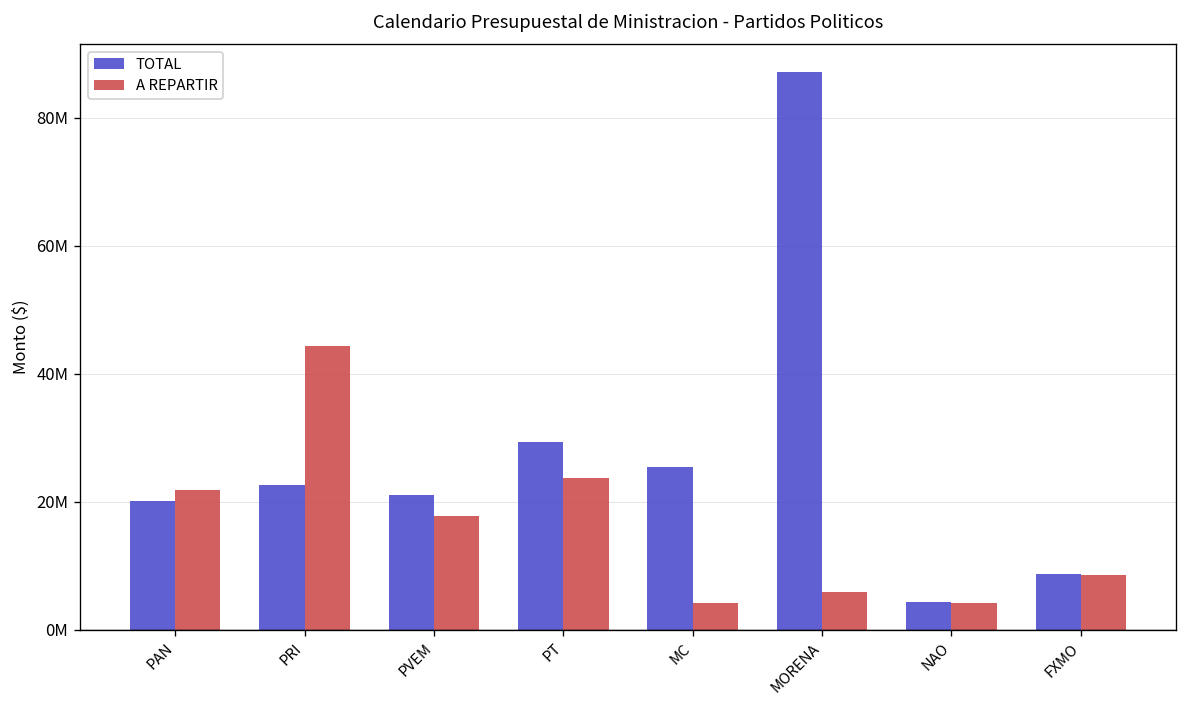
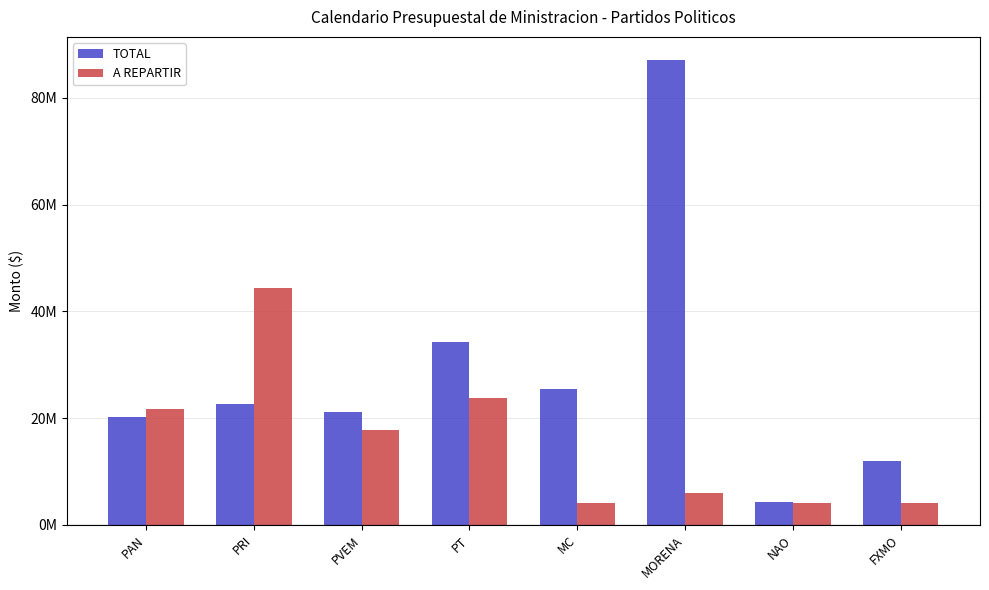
TOTAL, PT: 29000000 -> 34000000
TOTAL, FXMO: 9000000 -> 12000000
A REPARTIR, FXMO: 9000000 -> 4000000
